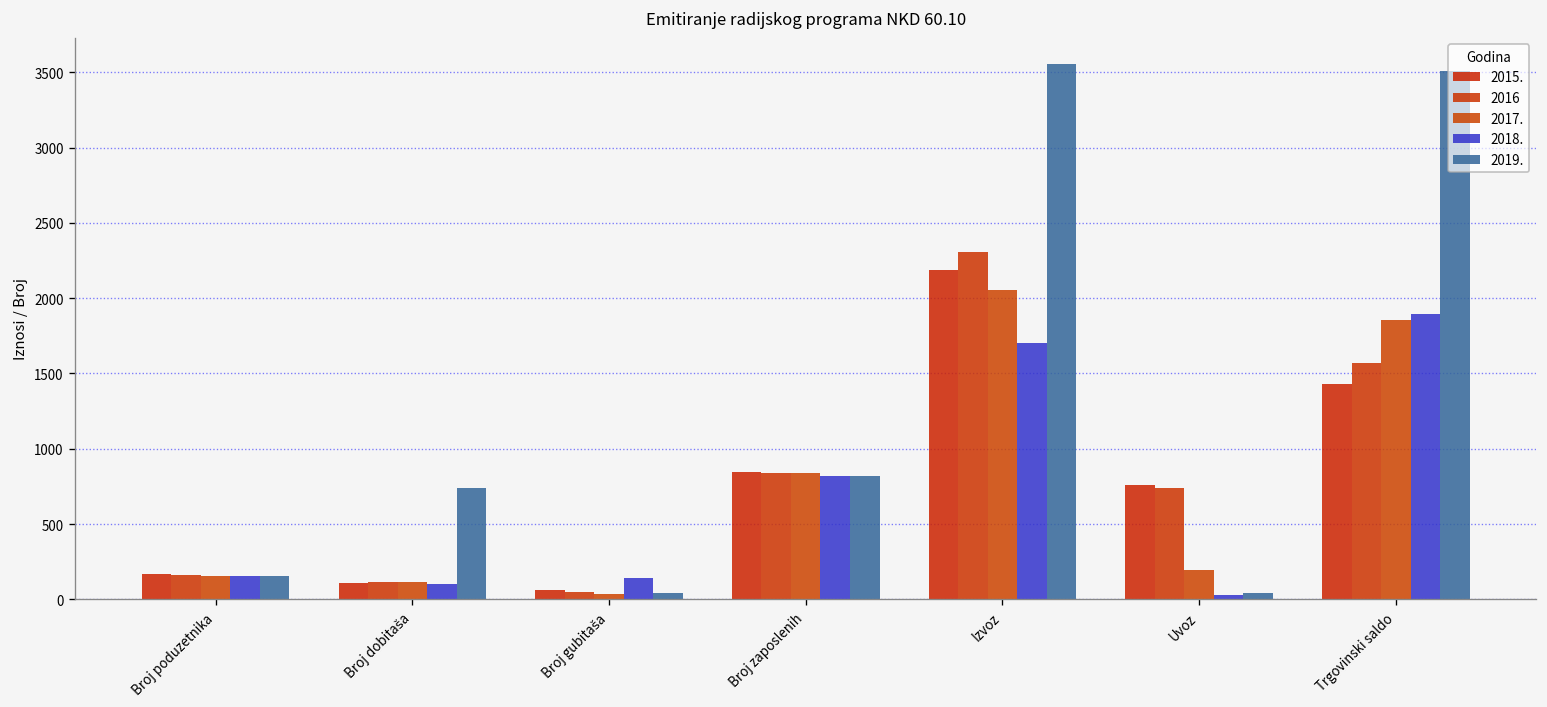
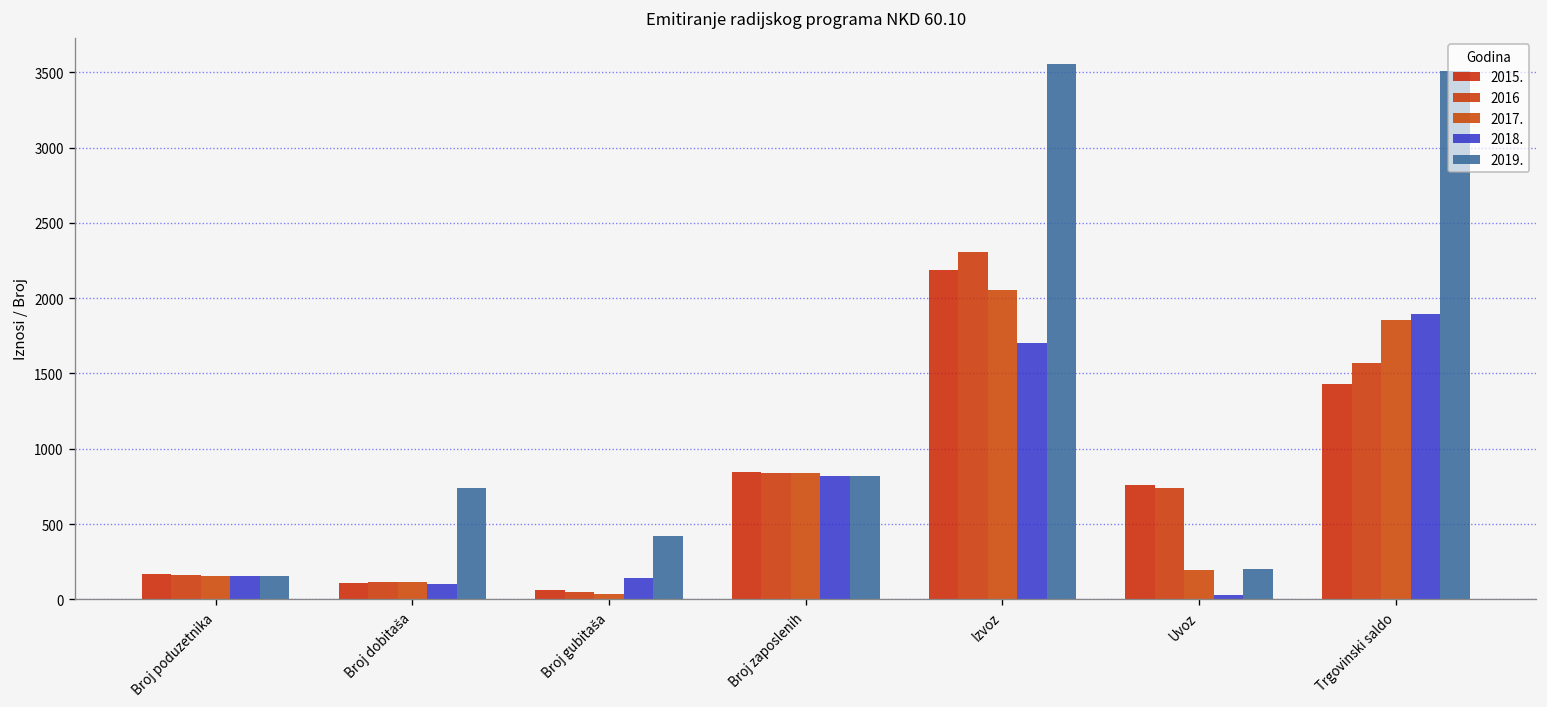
2019., Broj gubitaša: 40 -> 420
2019., Uvoz: 40 -> 200
